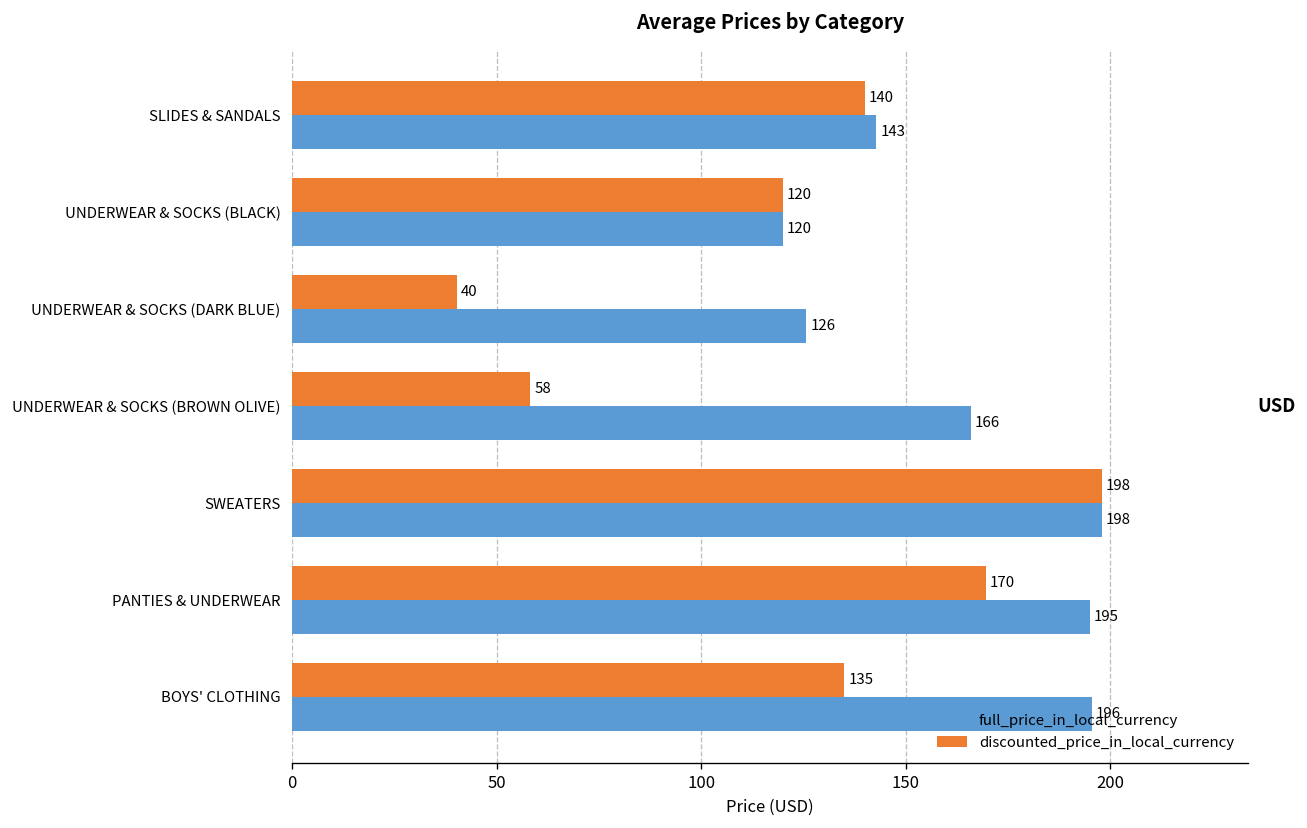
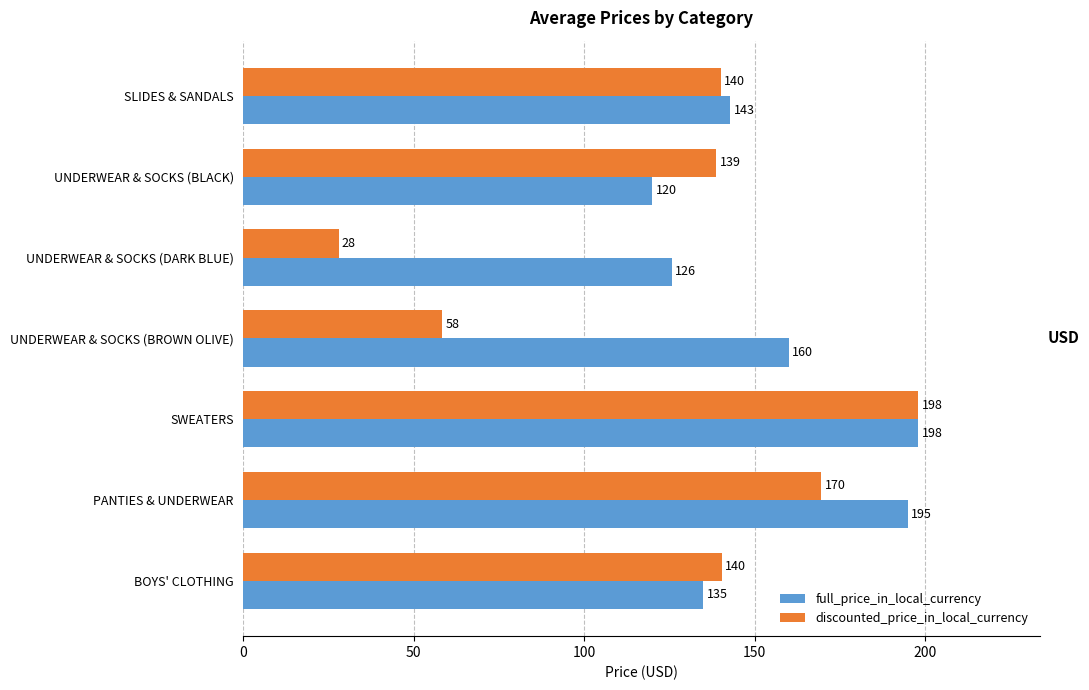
discounted_price_in_local_currency, UNDERWEAR & SOCKS (BLACK): 120 -> 139
discounted_price_in_local_currency, UNDERWEAR & SOCKS (DARK BLUE): 40 -> 28
full_price_in_local_currency, UNDERWEAR & SOCKS (BROWN OLIVE): 166 -> 160
discounted_price_in_local_currency, BOYS' CLOTHING: 135 -> 140
full_price_in_local_currency, BOYS' CLOTHING: 196 -> 135
